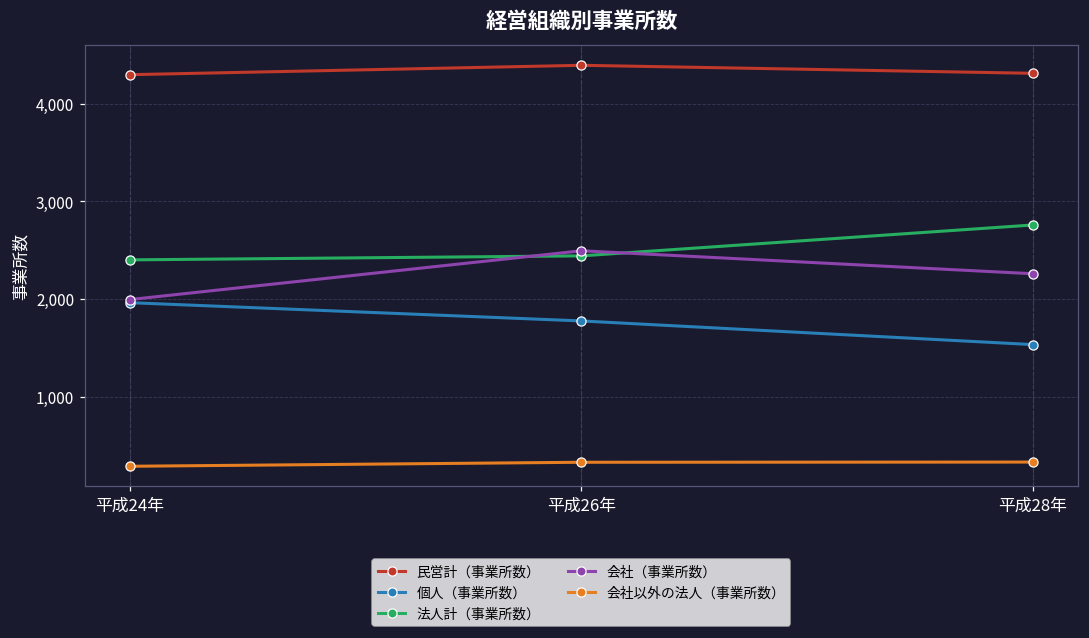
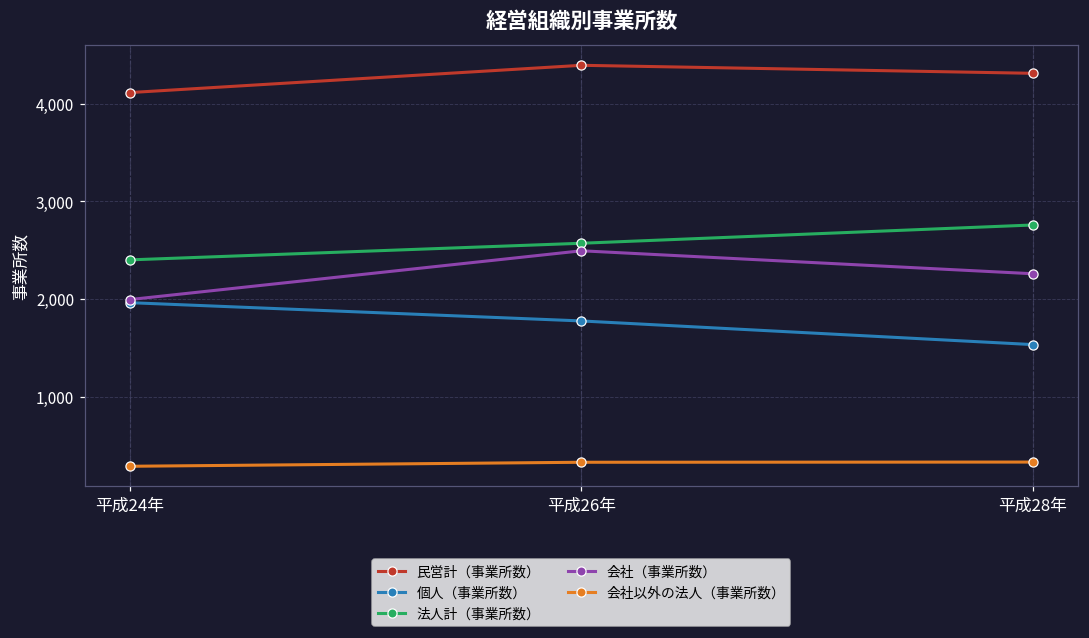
民営計（事業所数）, 平成24年: 4,300 -> 4,100
法人計（事業所数）, 平成26年: 2,400 -> 2,600
